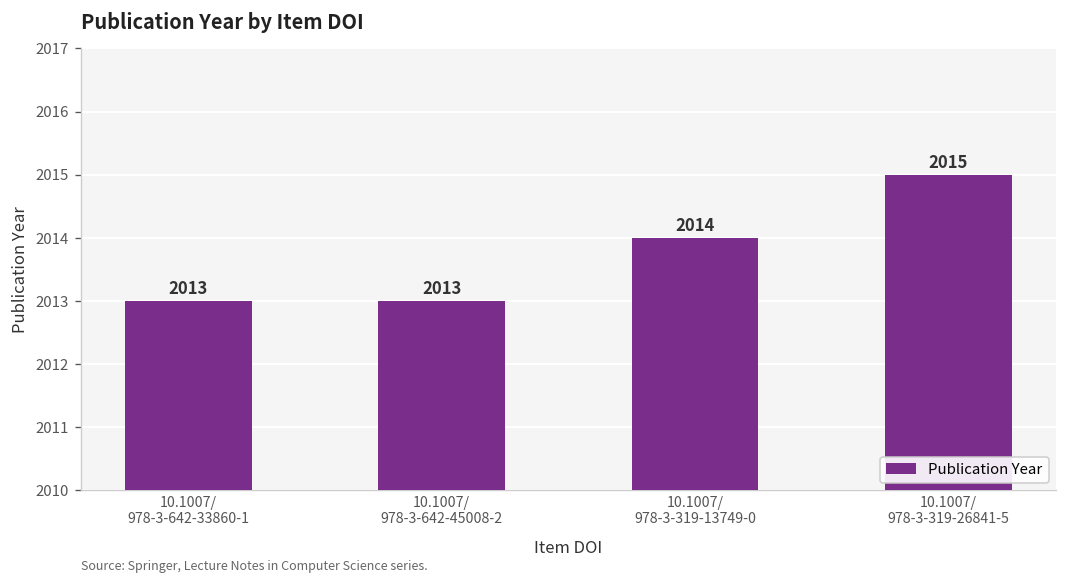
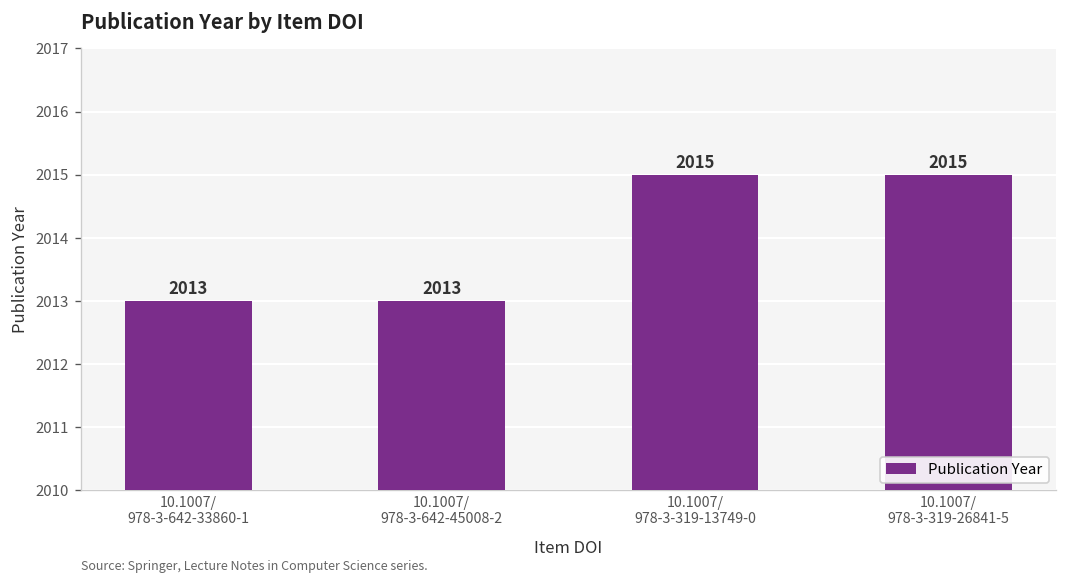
10.1007/ 978-3-319-13749-0: 2014 -> 2015
